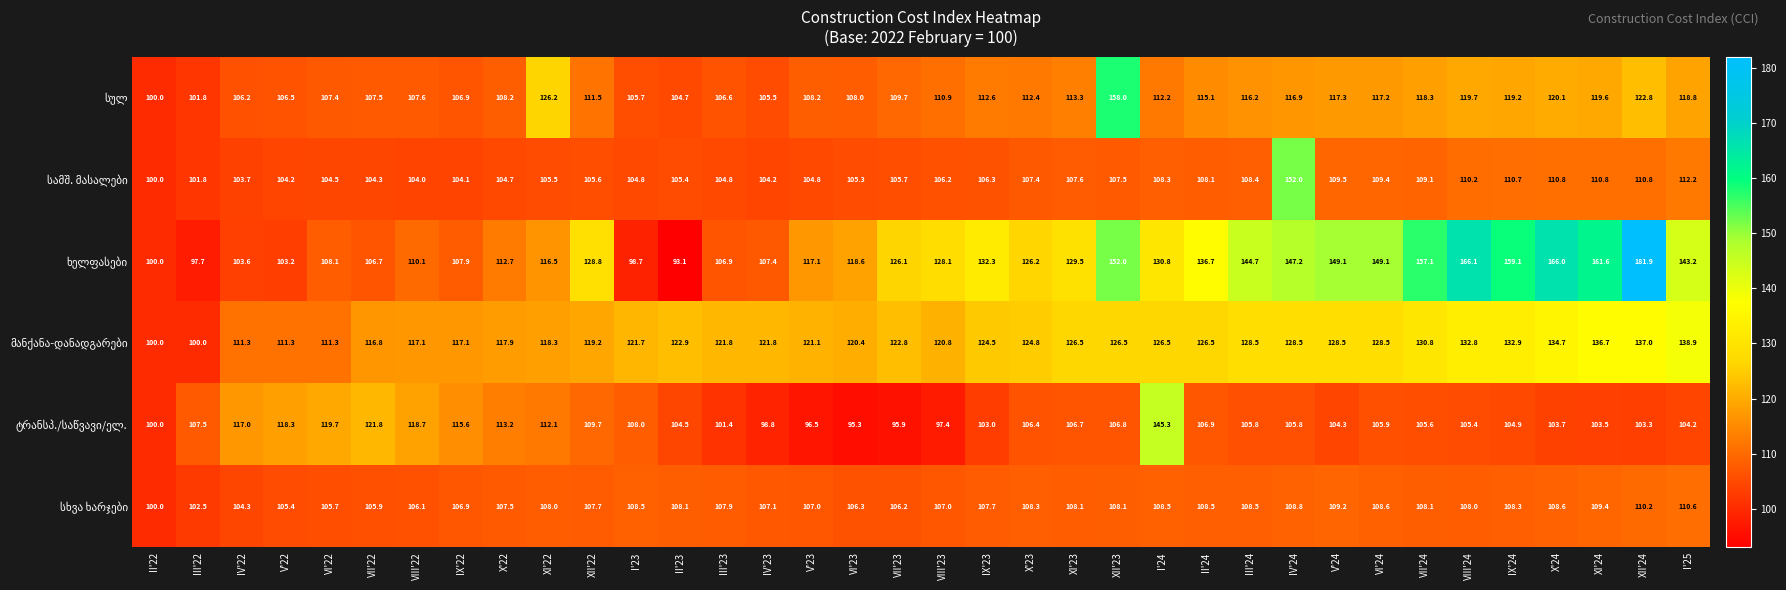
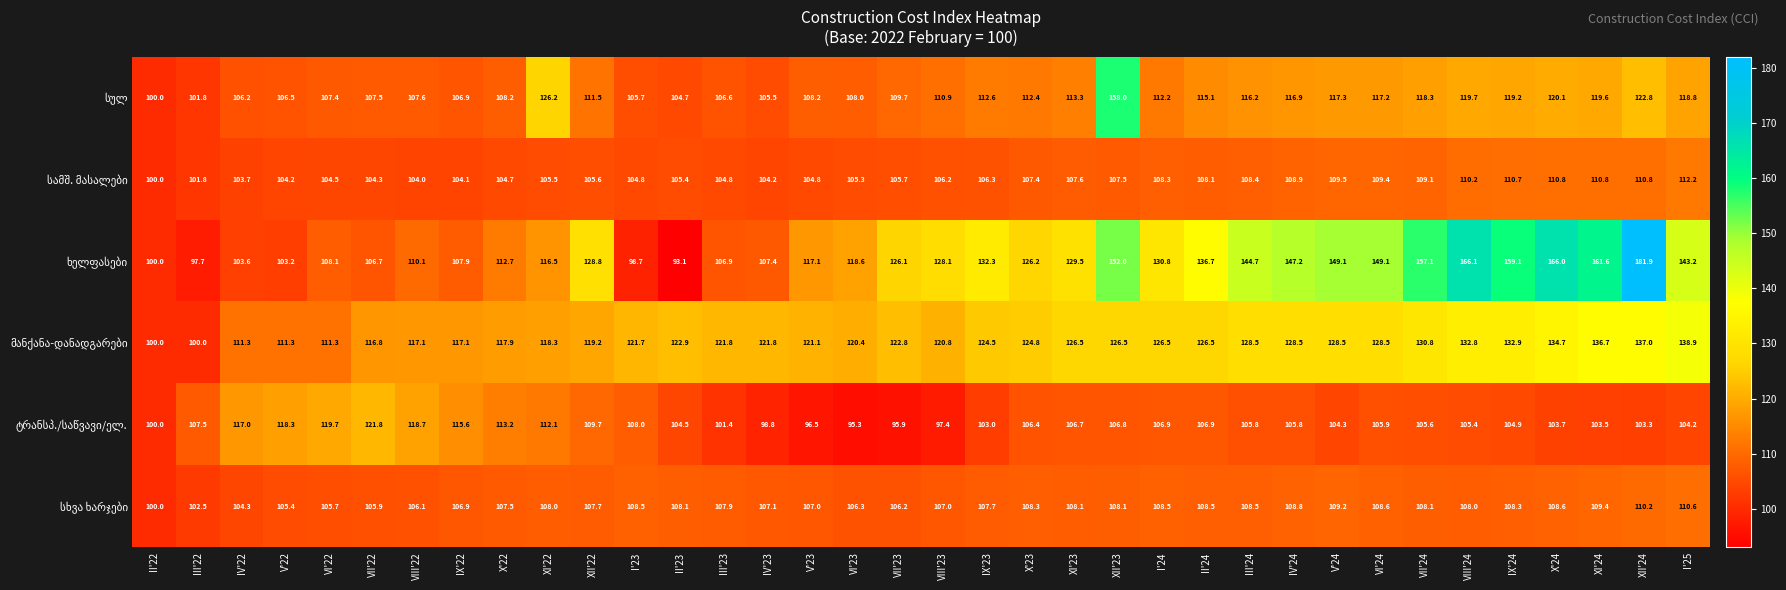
სამშ. მასალები, IV'24: 152.0 -> 108.9
ტრანსპ./საწვავი/ელ., I'24: 145.3 -> 106.9
